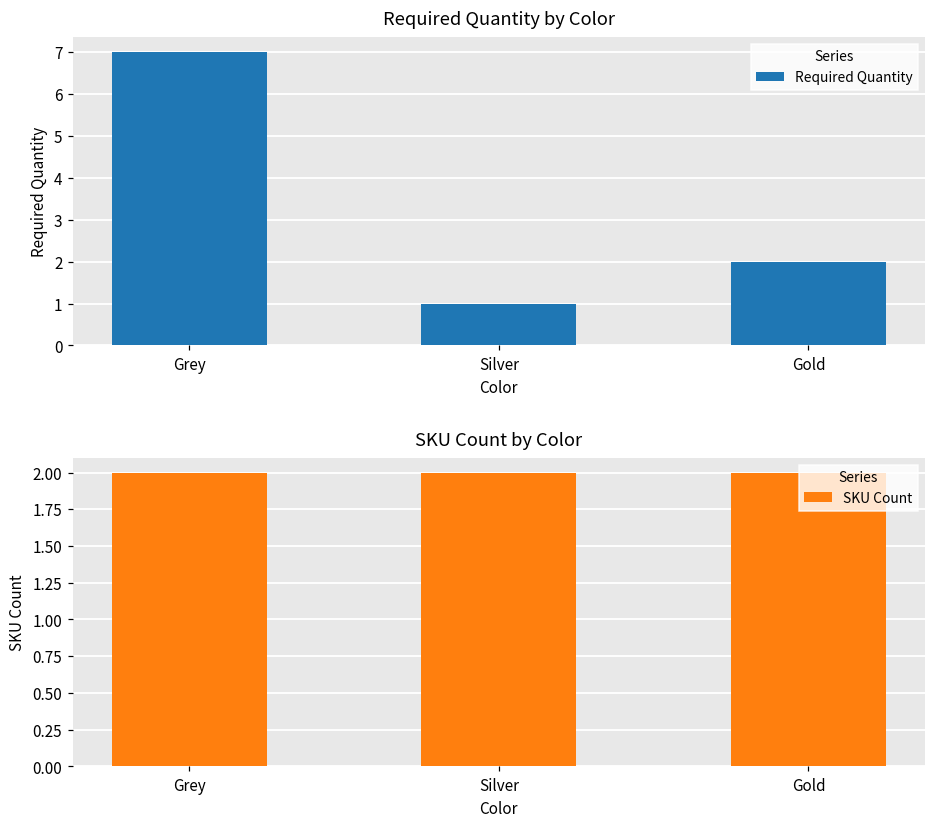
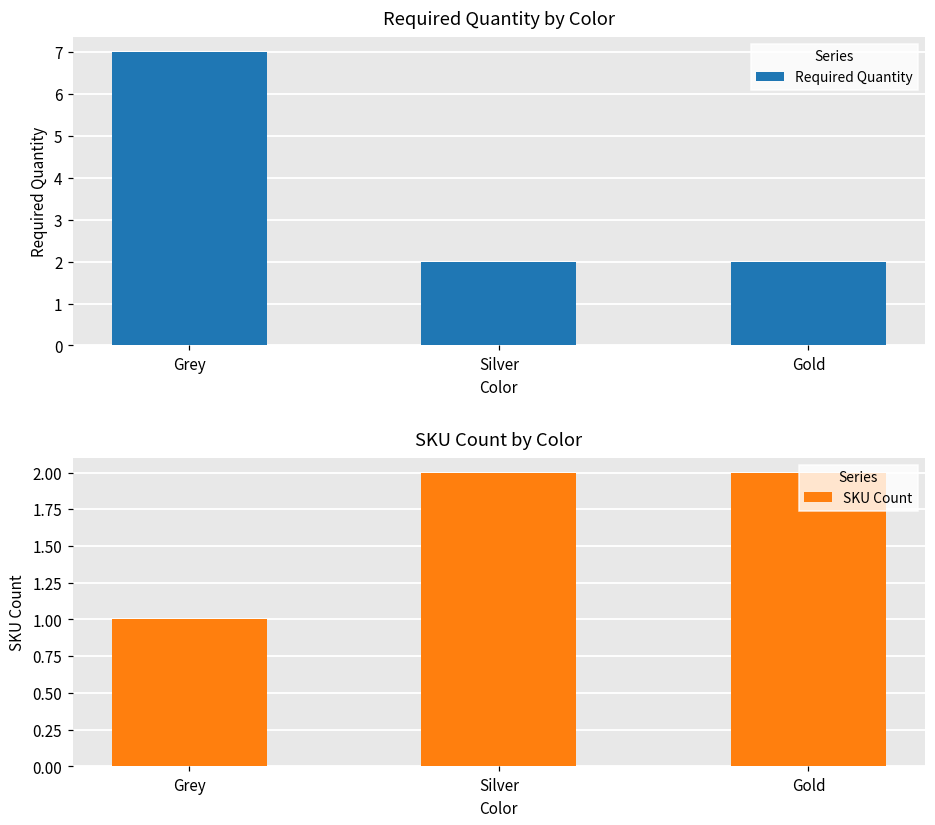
Required Quantity by Color, Silver: 1 -> 2
SKU Count by Color, Grey: 2 -> 1
